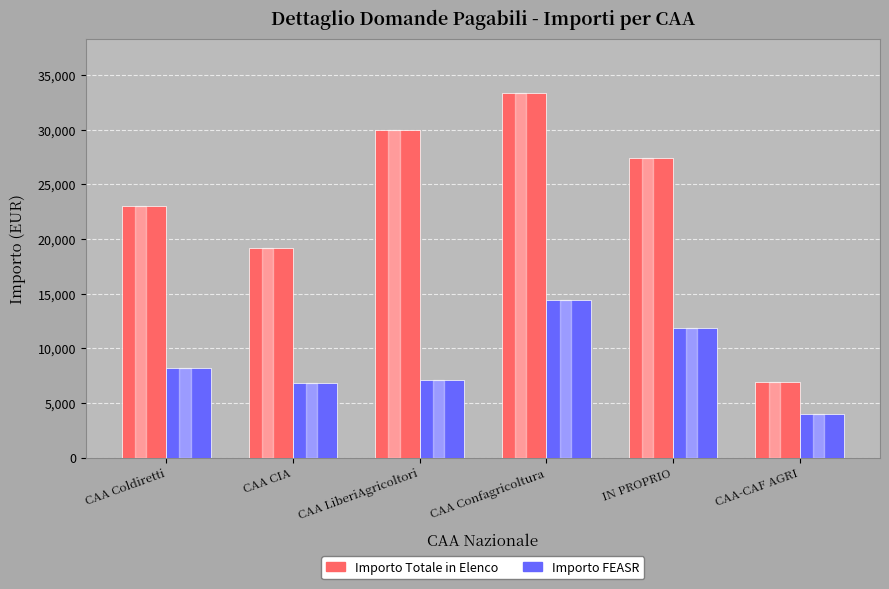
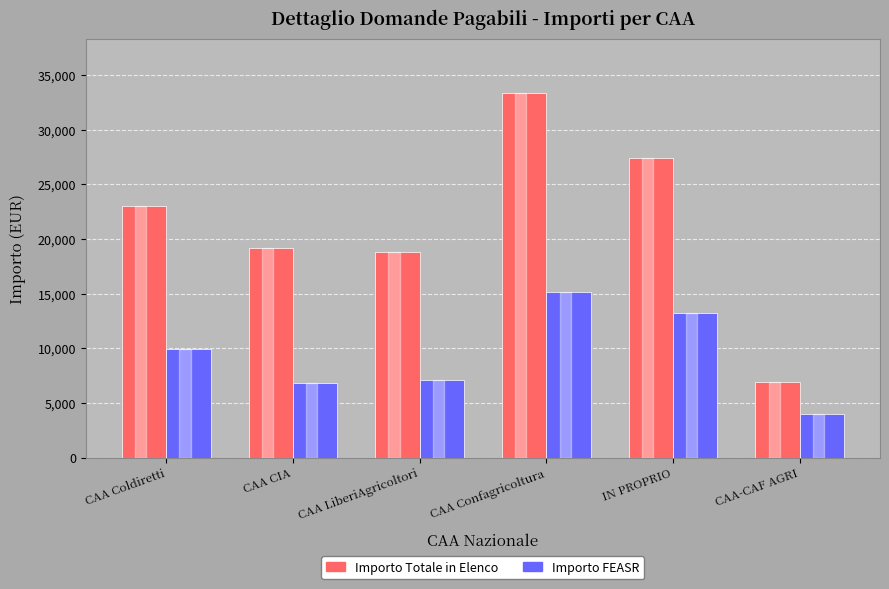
Importo FEASR, CAA Coldiretti: 8,200 -> 9,900
Importo Totale in Elenco, CAA LiberiAgricoltori: 30,000 -> 18,800
Importo FEASR, CAA Confagricoltura: 14,400 -> 15,200
Importo FEASR, IN PROPRIO: 11,800 -> 13,200
